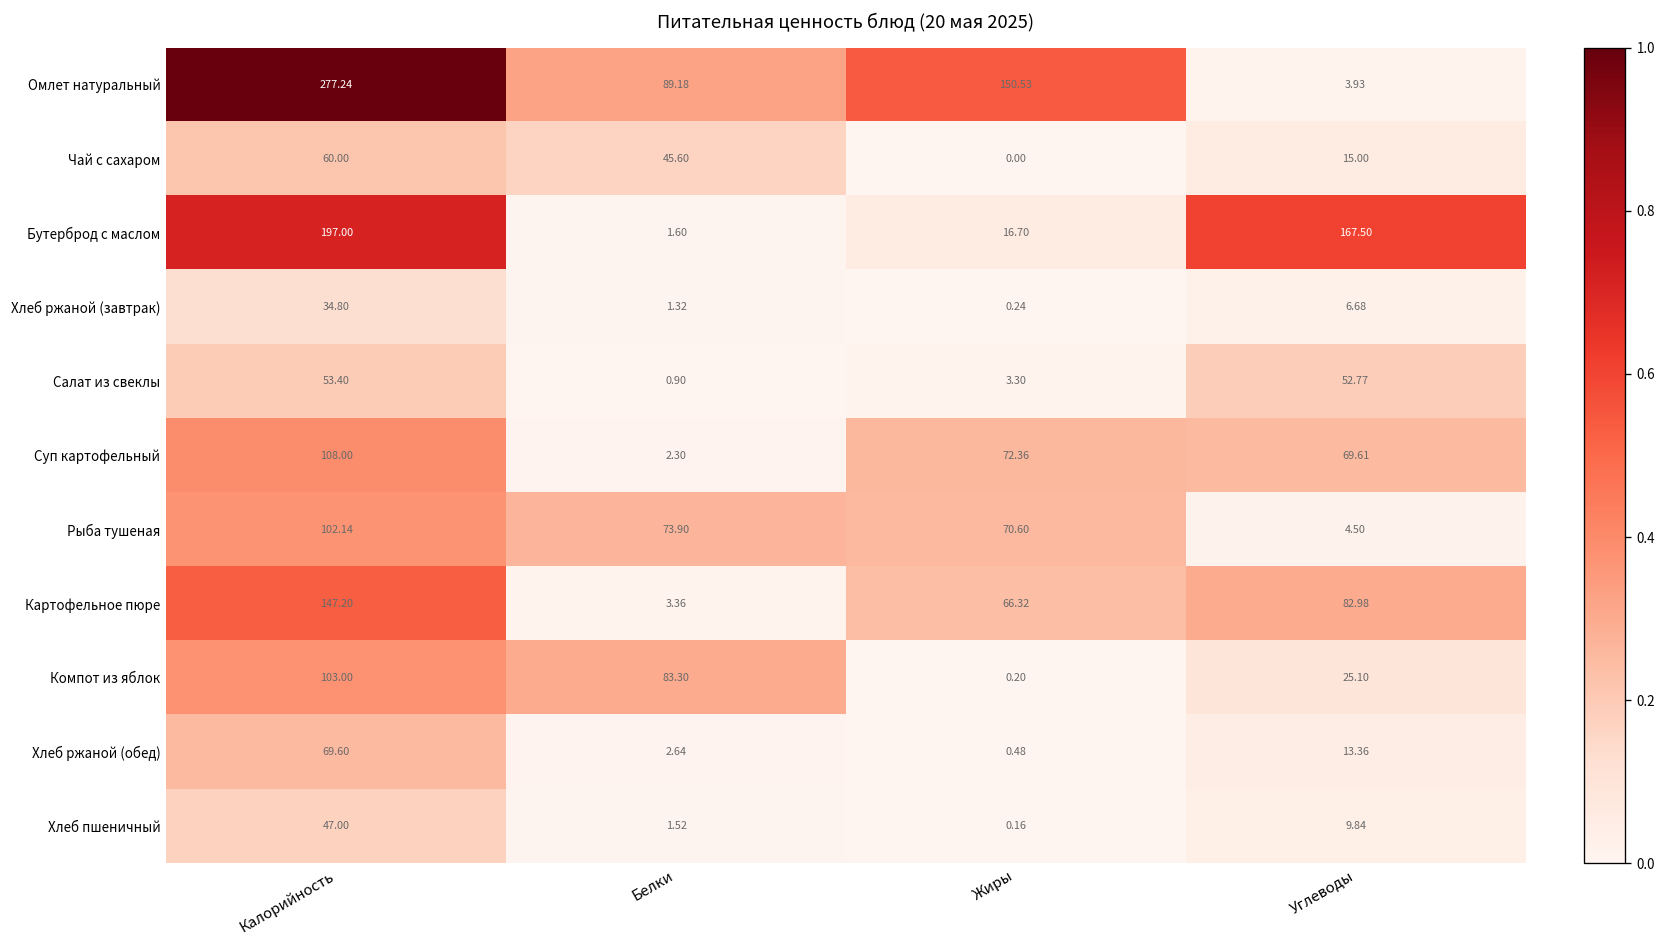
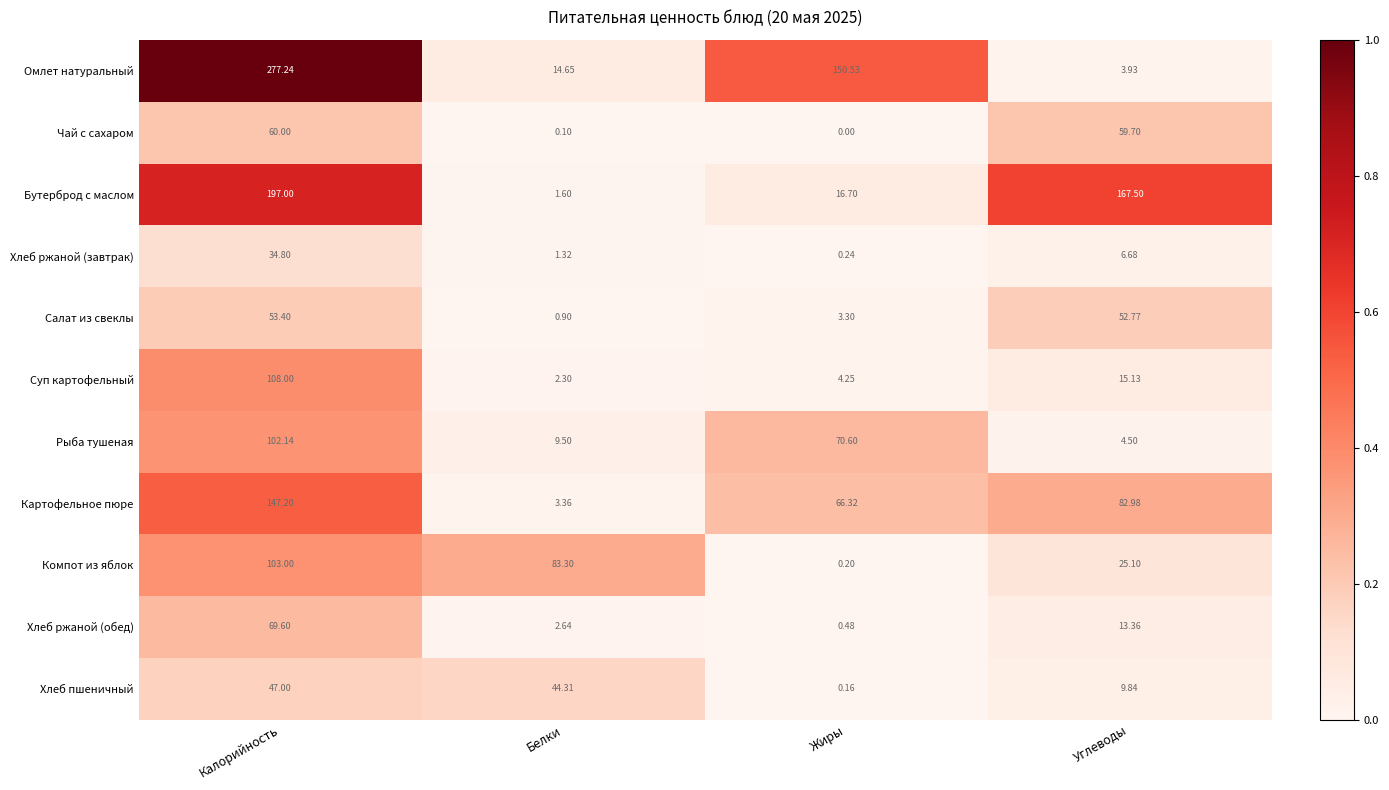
Омлет натуральный, Белки: 89.18 -> 14.65
Чай с сахаром, Белки: 45.60 -> 0.10
Чай с сахаром, Углеводы: 15.00 -> 59.70
Суп картофельный, Жиры: 72.36 -> 4.25
Суп картофельный, Углеводы: 69.61 -> 15.13
Рыба тушеная, Белки: 73.90 -> 9.50
Хлеб пшеничный, Белки: 1.52 -> 44.31
